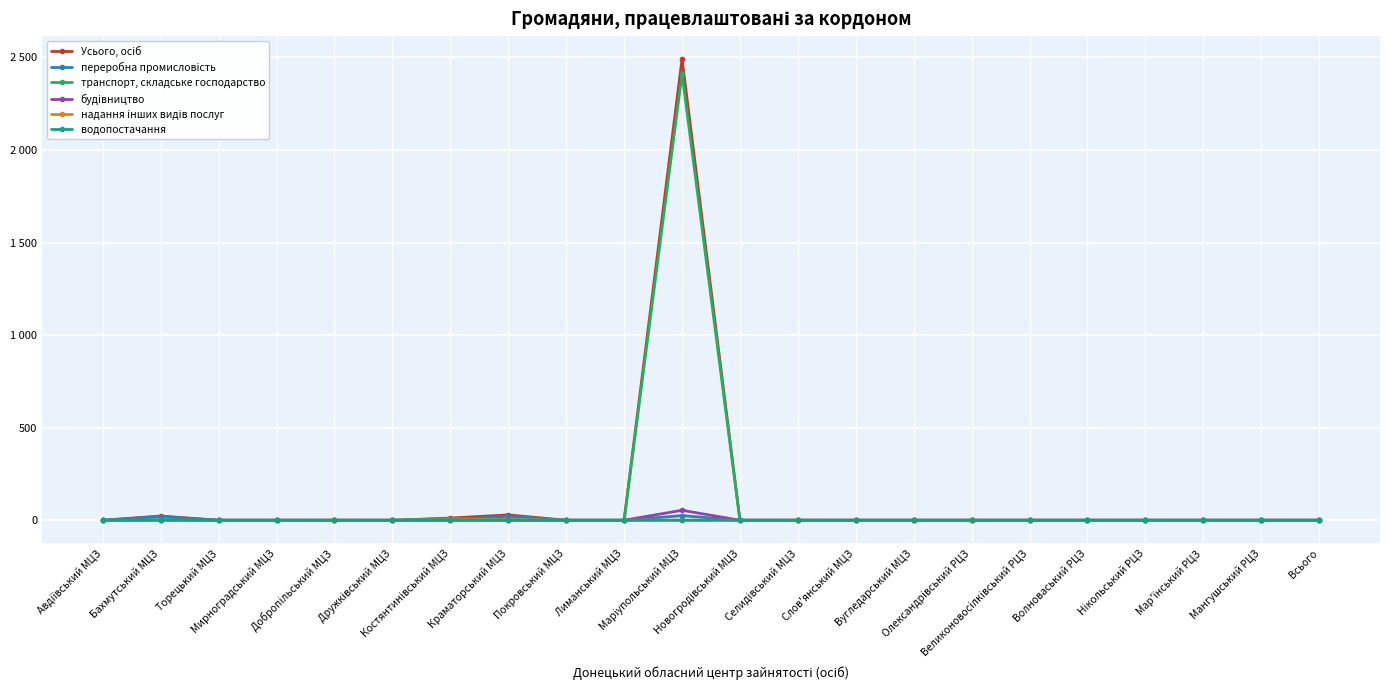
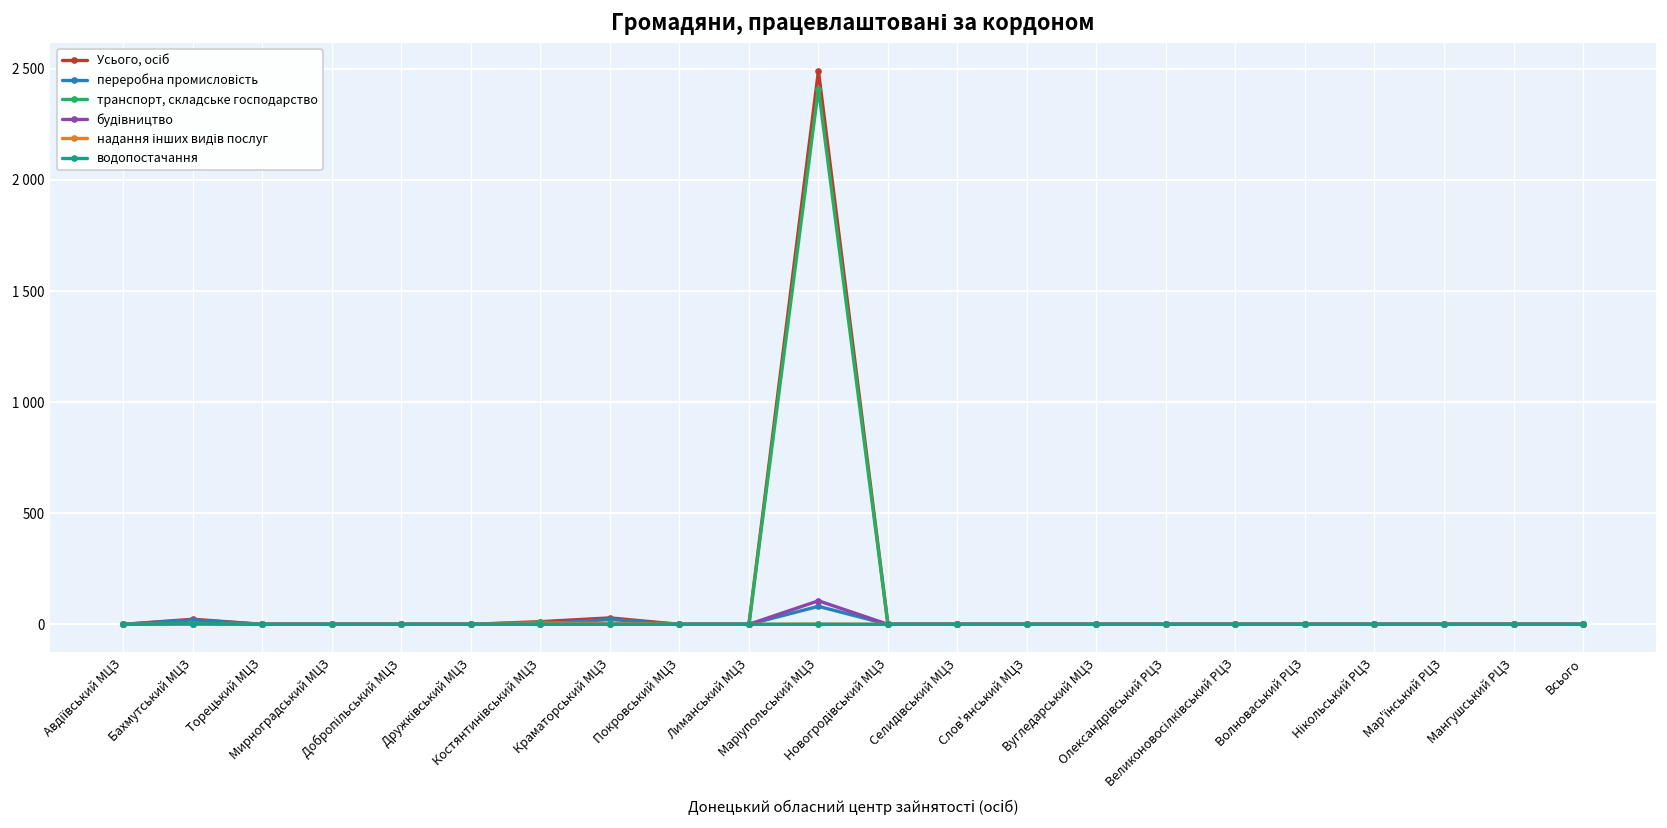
переробна промисловість, Маріупольський МЦЗ: 30 -> 80
будівництво, Маріупольський МЦЗ: 50 -> 110
